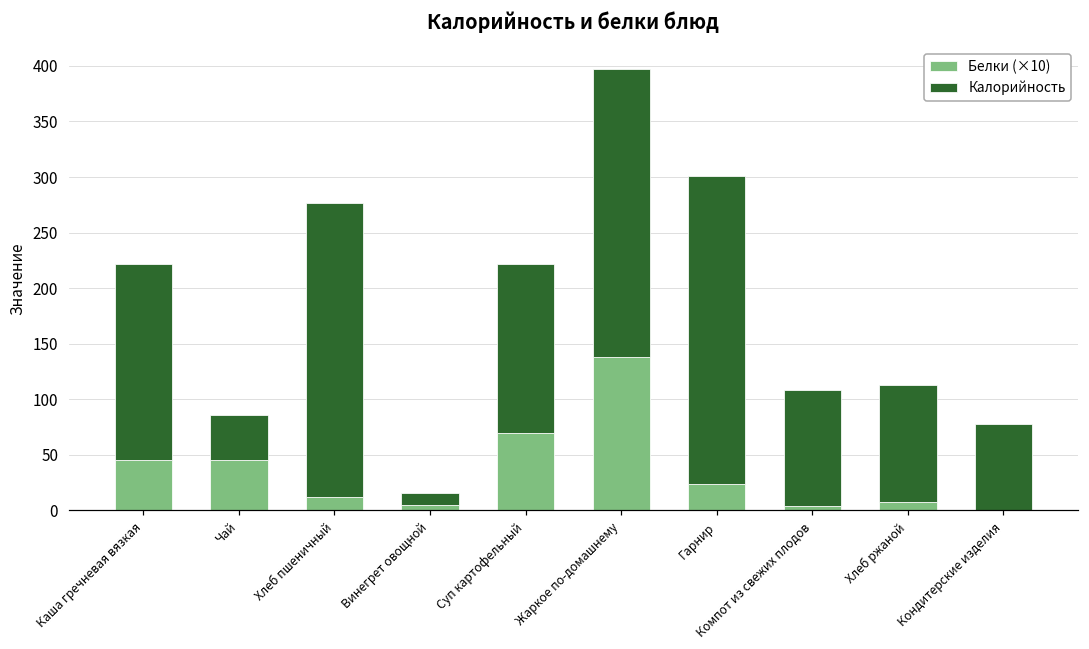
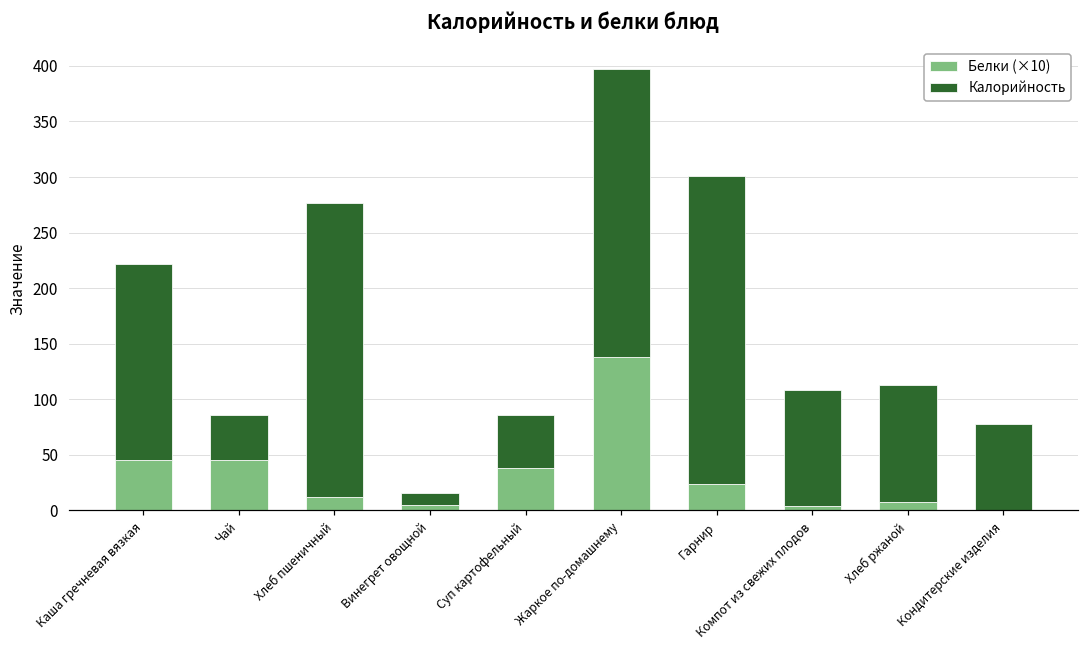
Белки (×10), Суп картофельный: 70 -> 38
Калорийность, Суп картофельный: 152 -> 48
